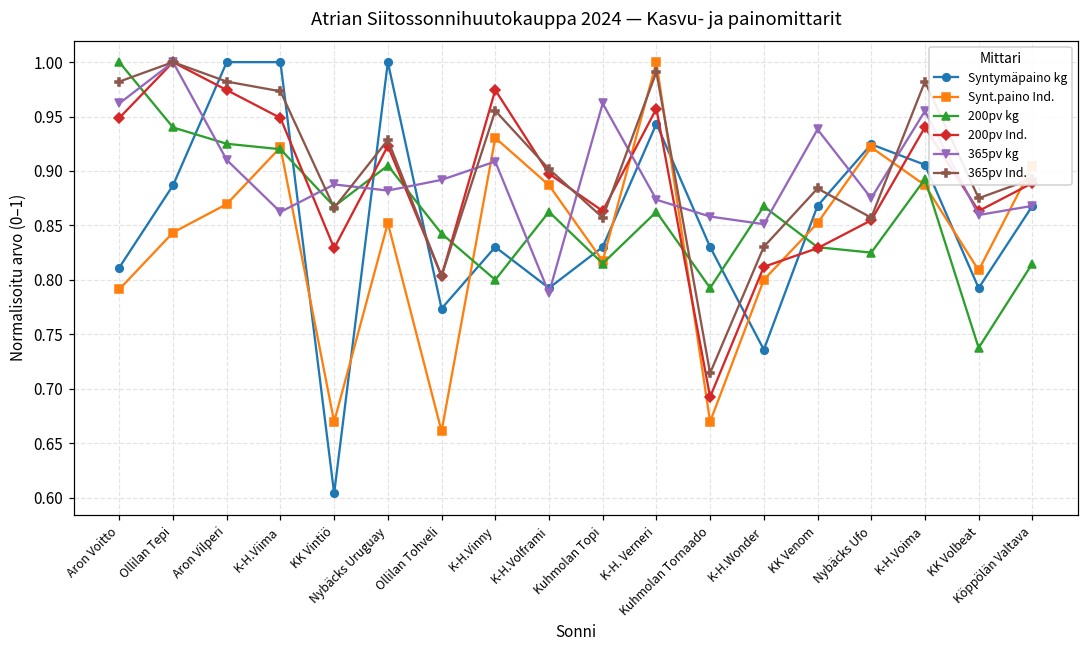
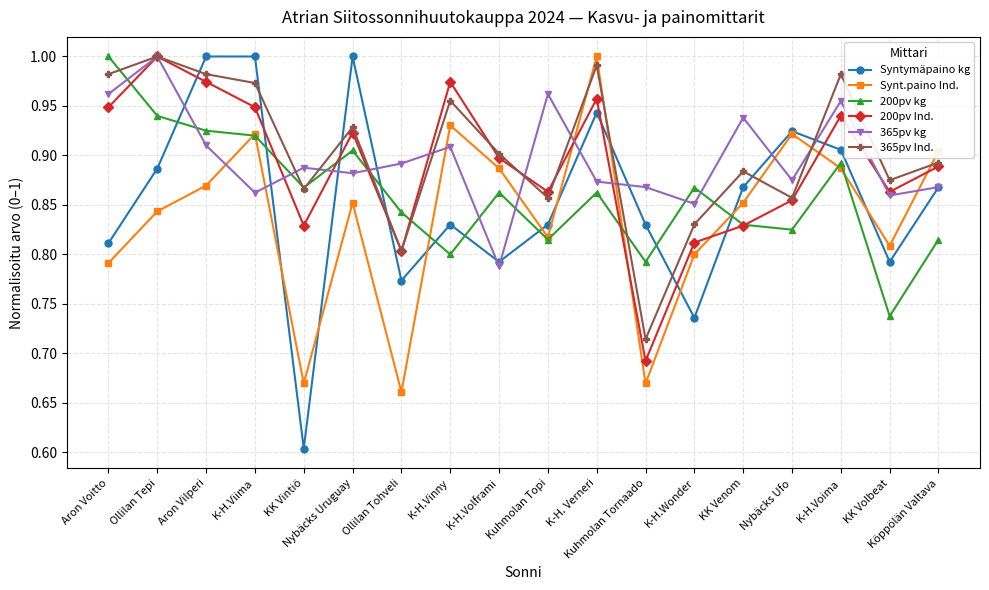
365pv kg, Kuhmolan Tornaado: 0.86 -> 0.87
